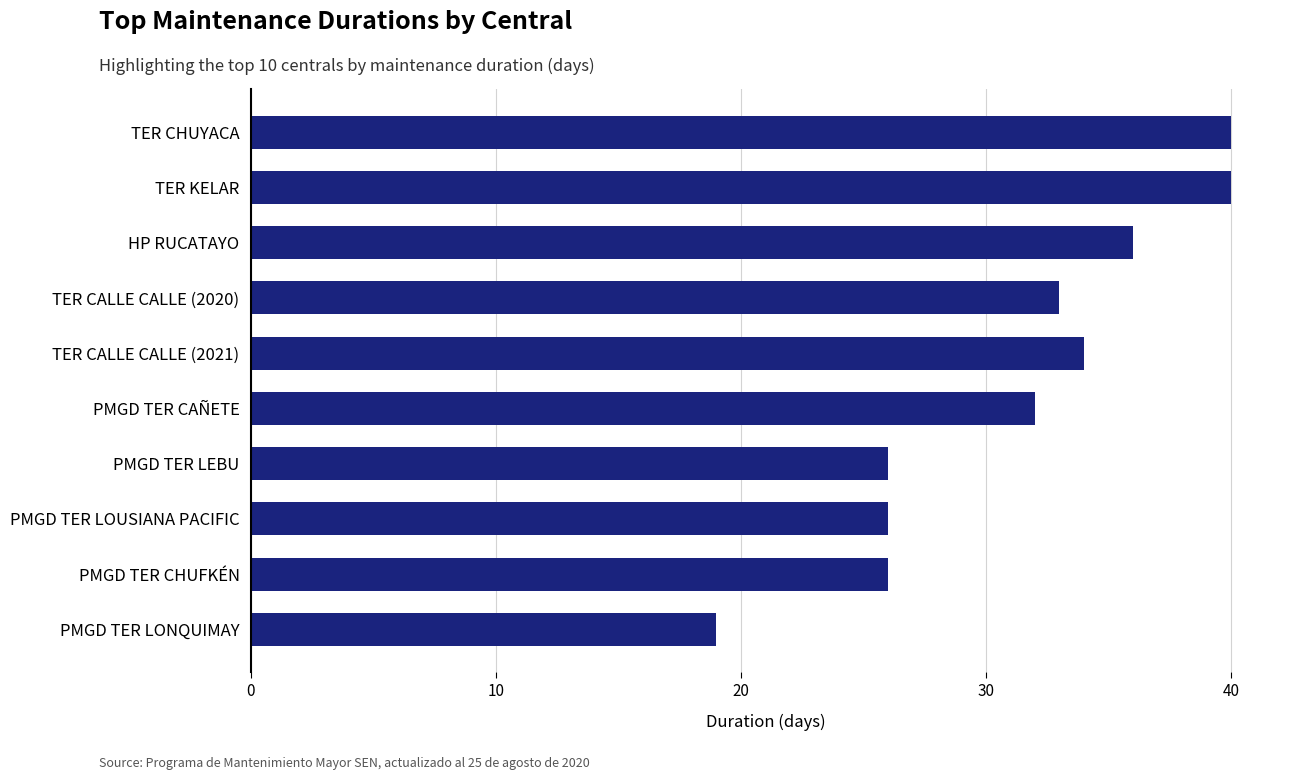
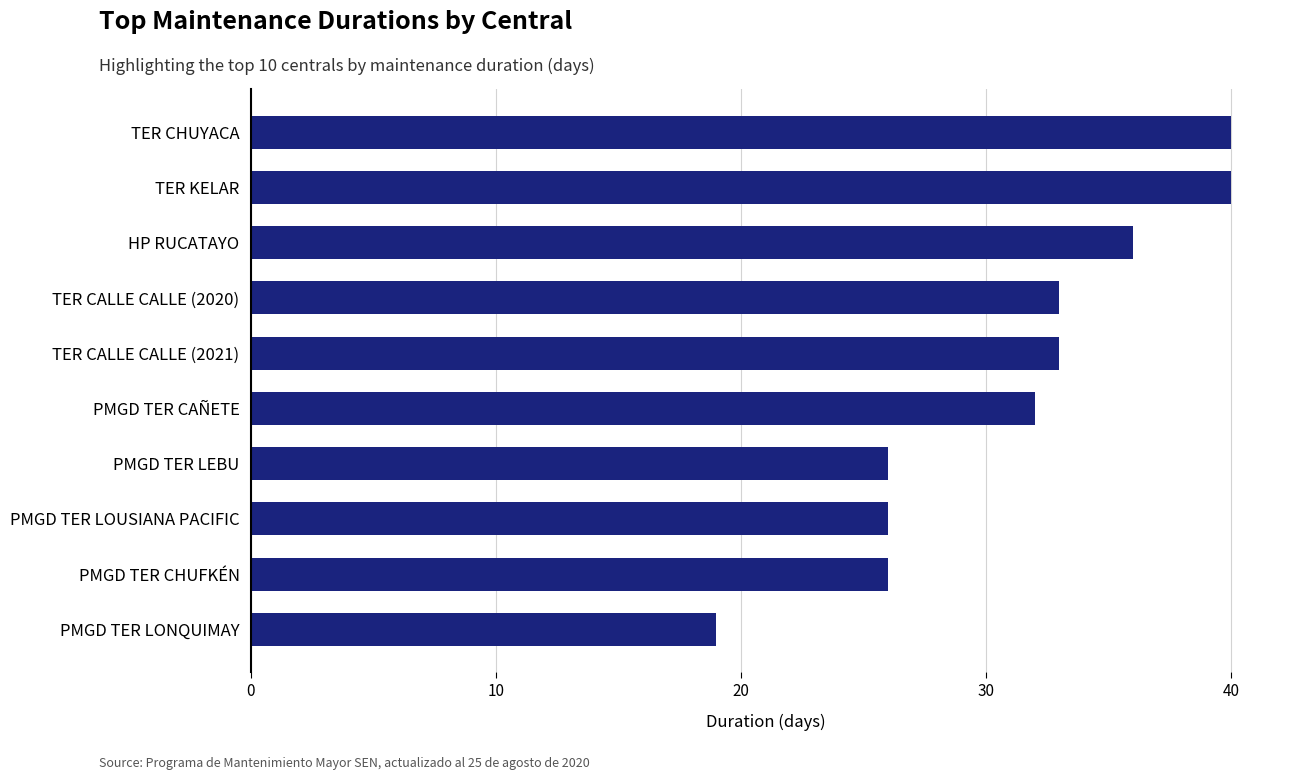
TER CALLE CALLE (2021): 34 -> 33
